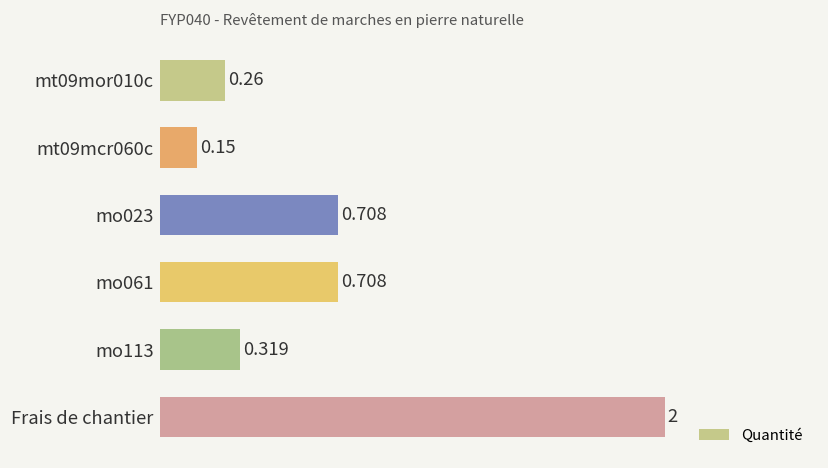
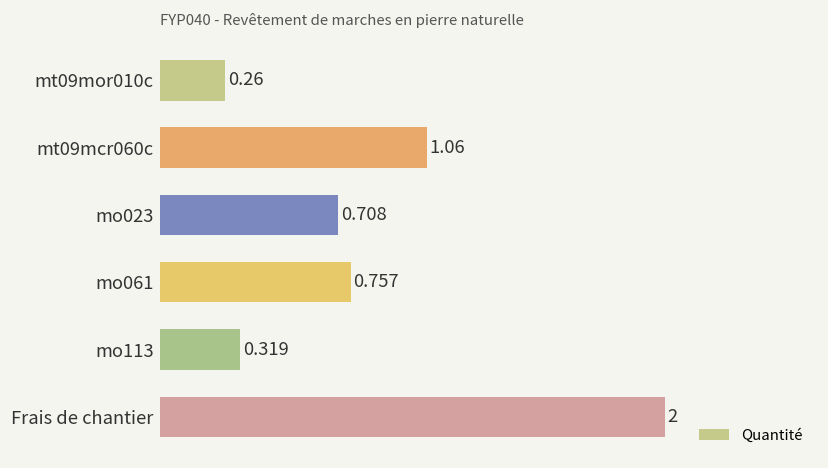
mt09mcr060c: 0.15 -> 1.06
mo061: 0.708 -> 0.757
